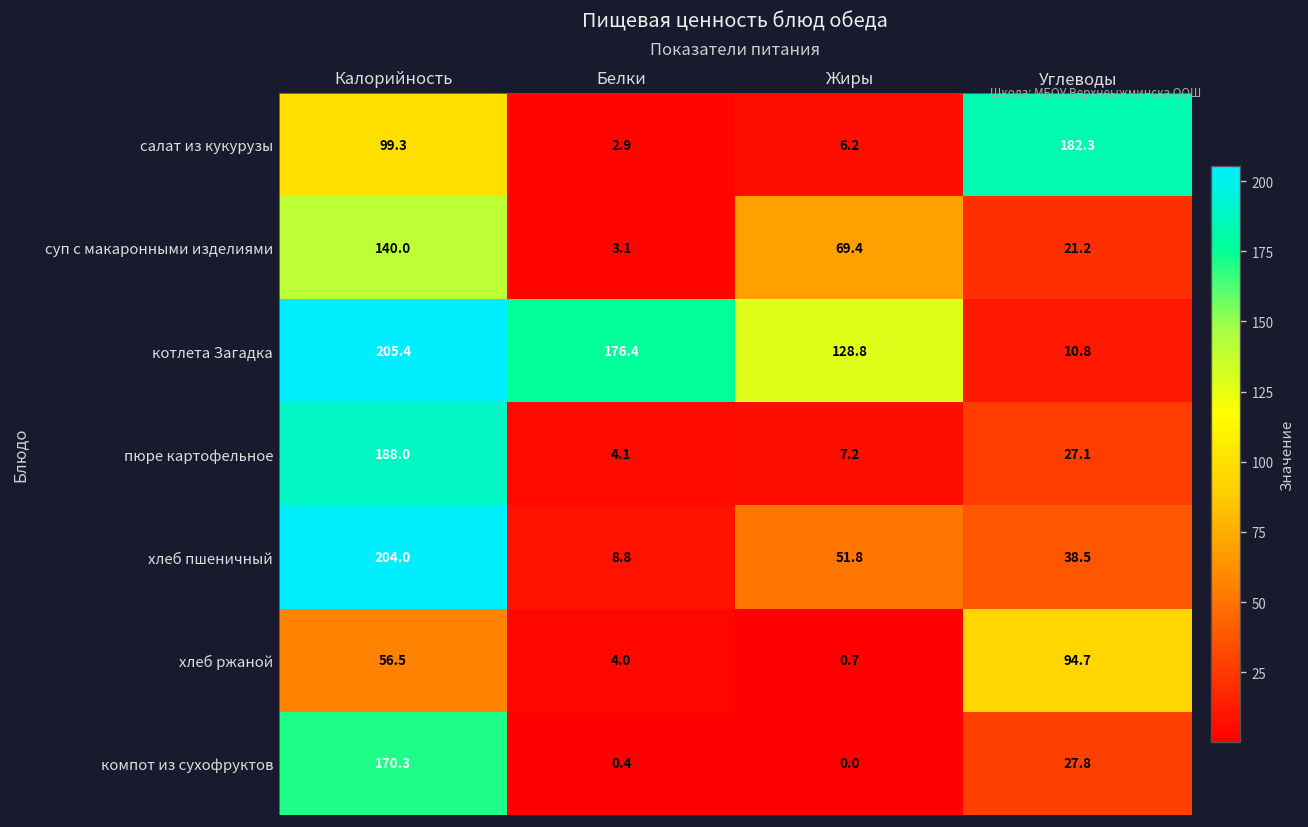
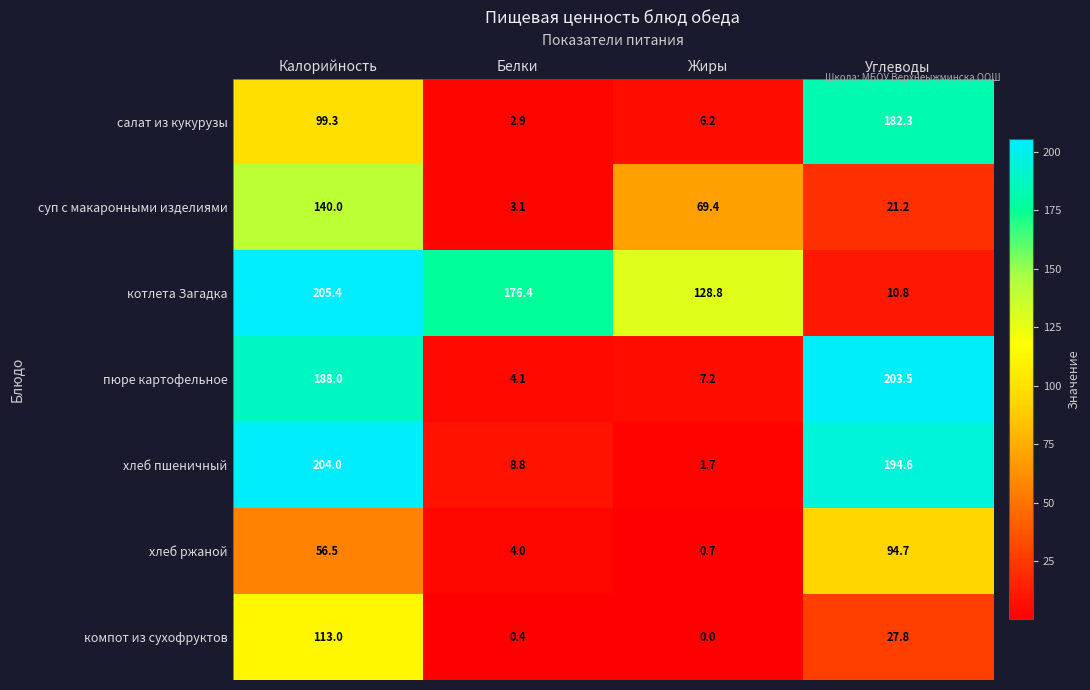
пюре картофельное, Углеводы: 27.1 -> 203.5
хлеб пшеничный, Жиры: 51.8 -> 1.7
хлеб пшеничный, Углеводы: 38.5 -> 194.6
компот из сухофруктов, Калорийность: 170.3 -> 113.0
